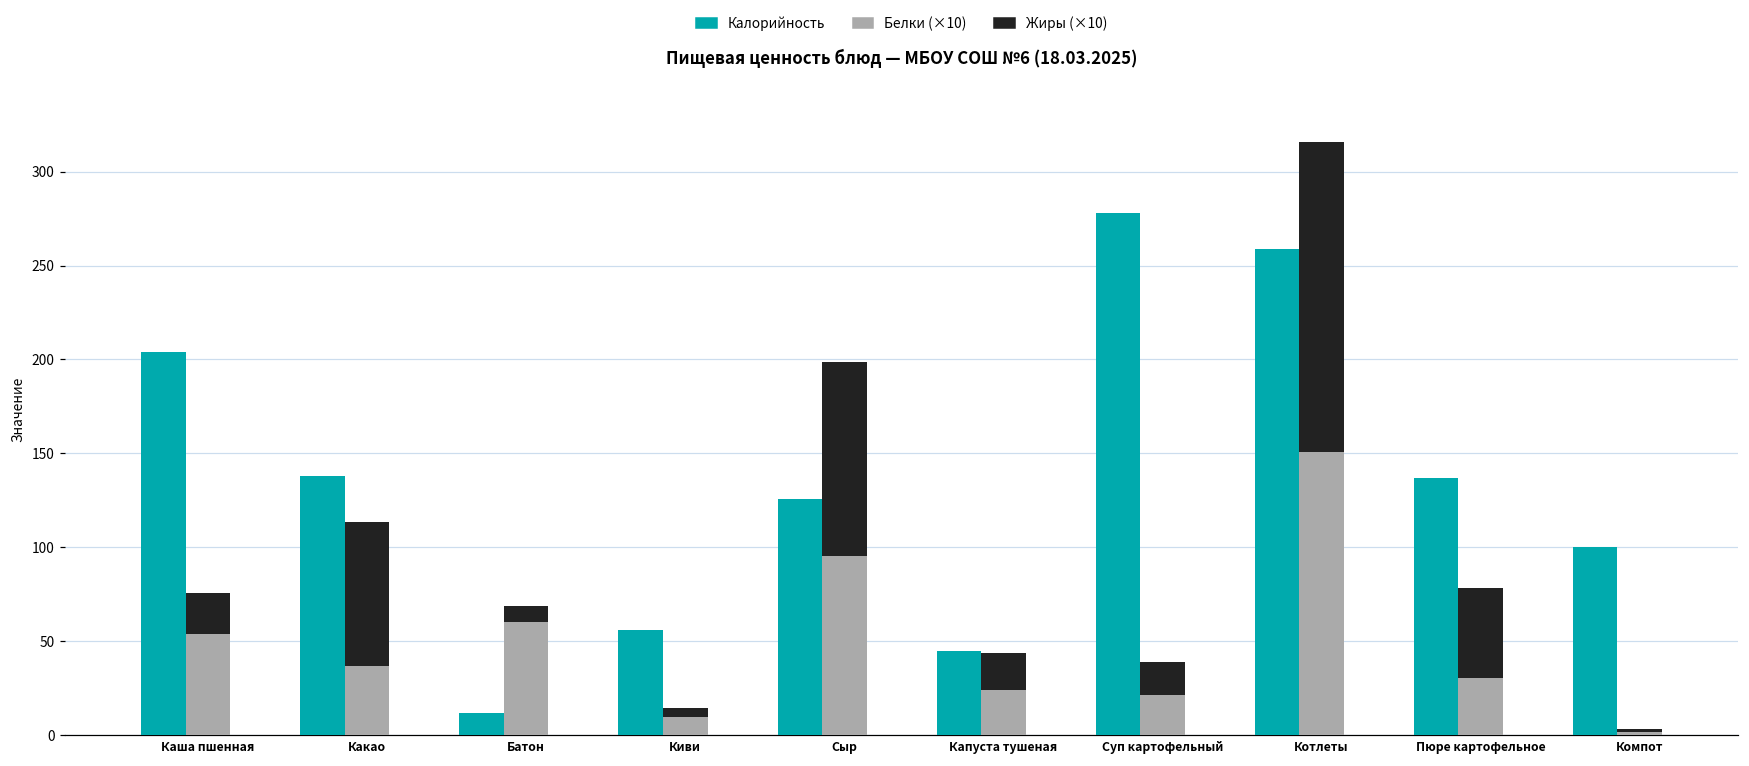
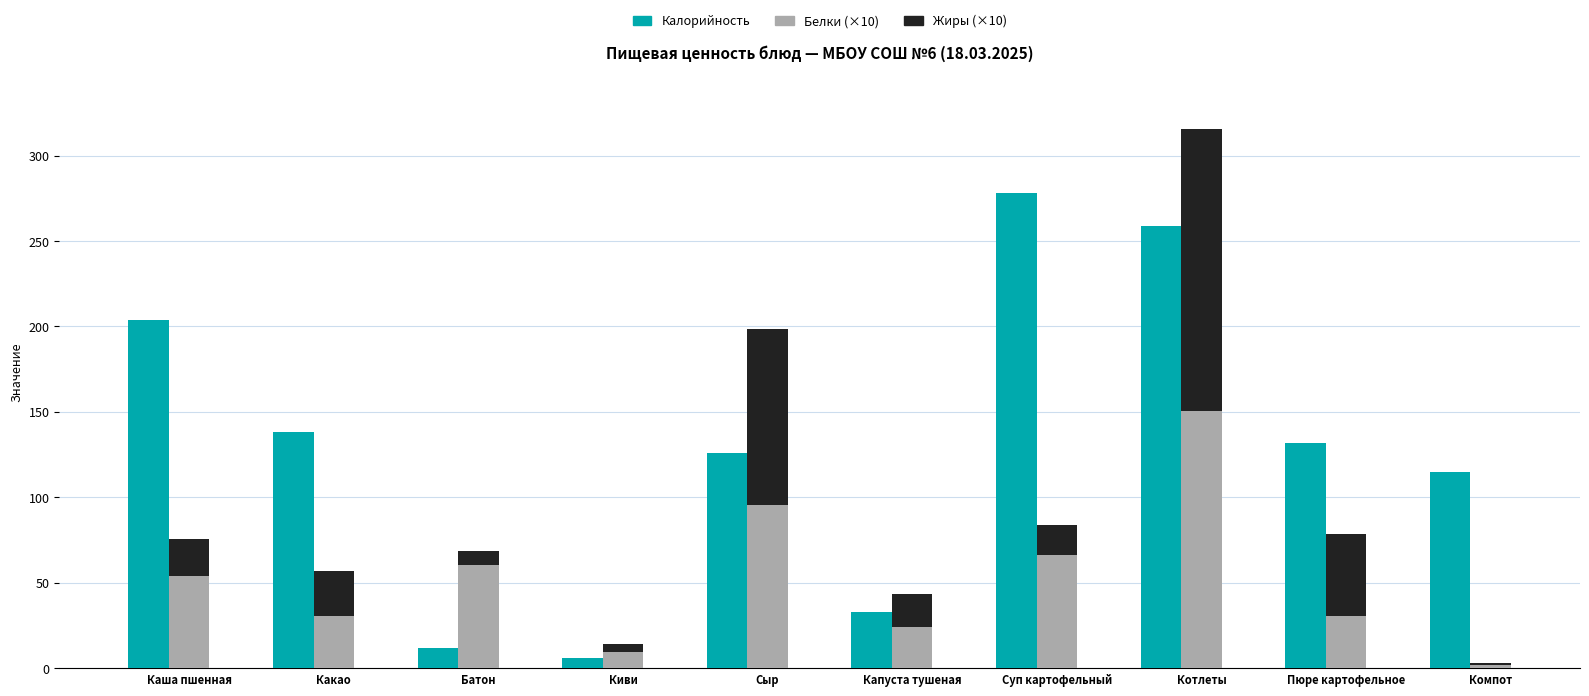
Белки (×10), Какао: 37 -> 31
Жиры (×10), Какао: 77 -> 26
Калорийность, Киви: 56 -> 6
Калорийность, Капуста тушеная: 45 -> 33
Белки (×10), Суп картофельный: 22 -> 66
Калорийность, Пюре картофельное: 137 -> 132
Калорийность, Компот: 100 -> 115
